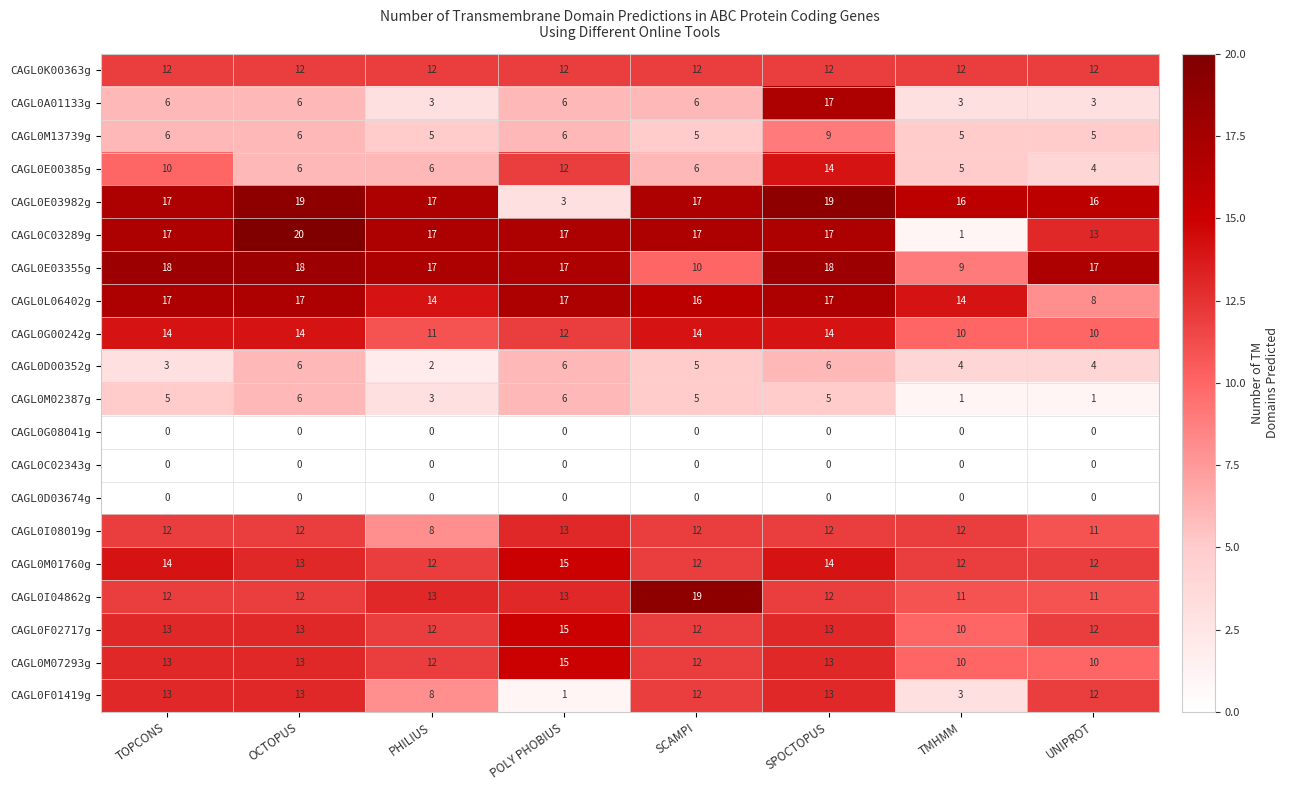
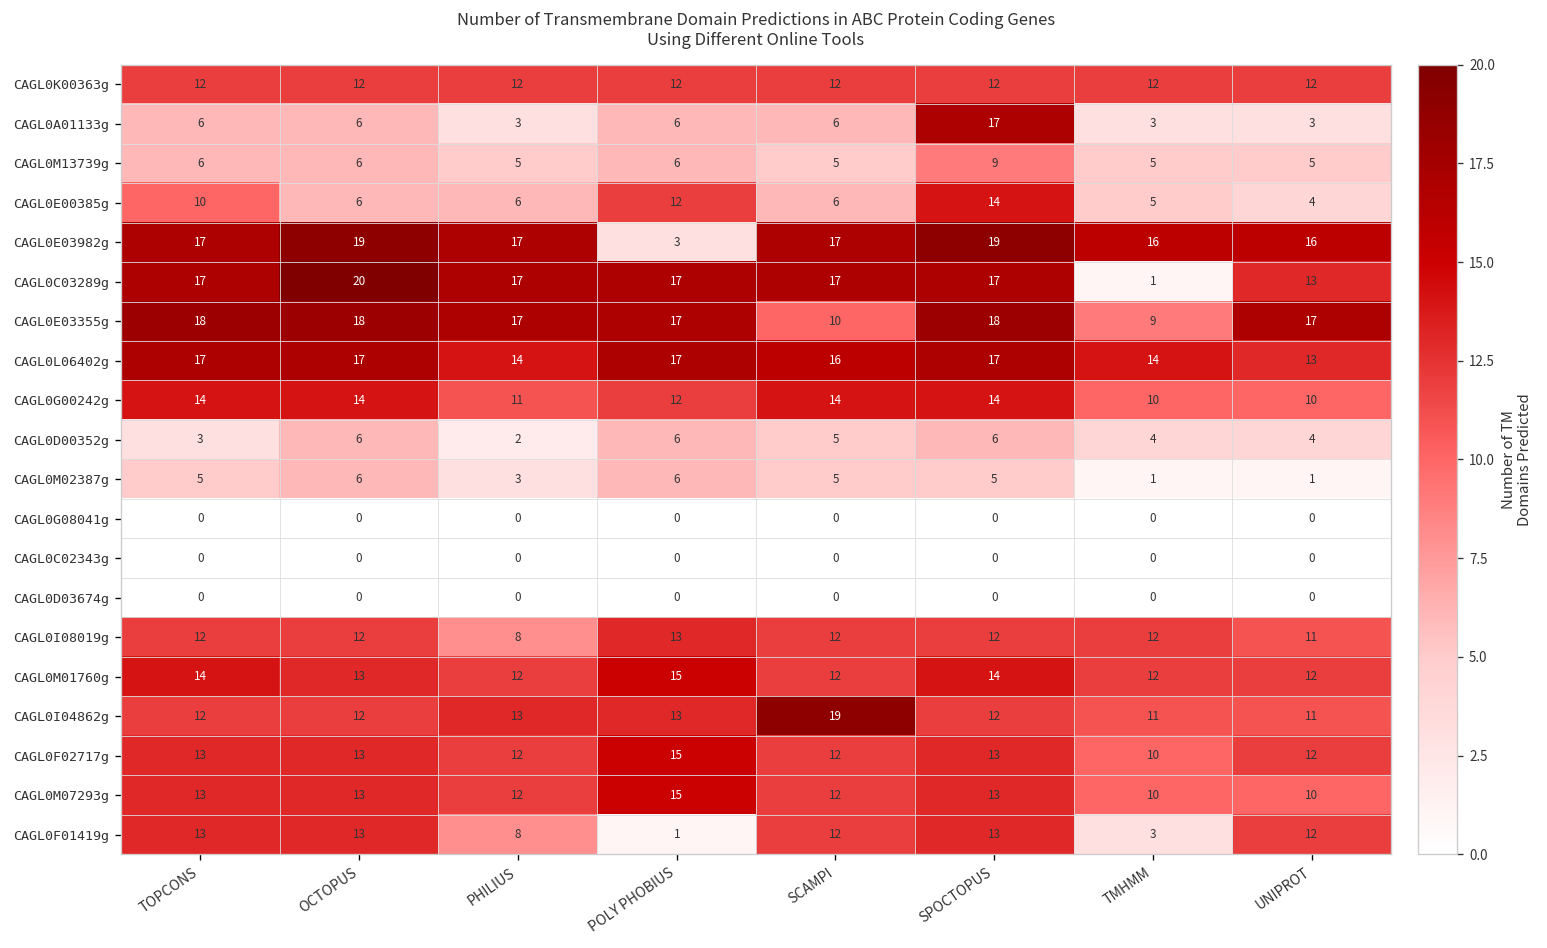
CAGL0L06402g, UNIPROT: 8 -> 13
